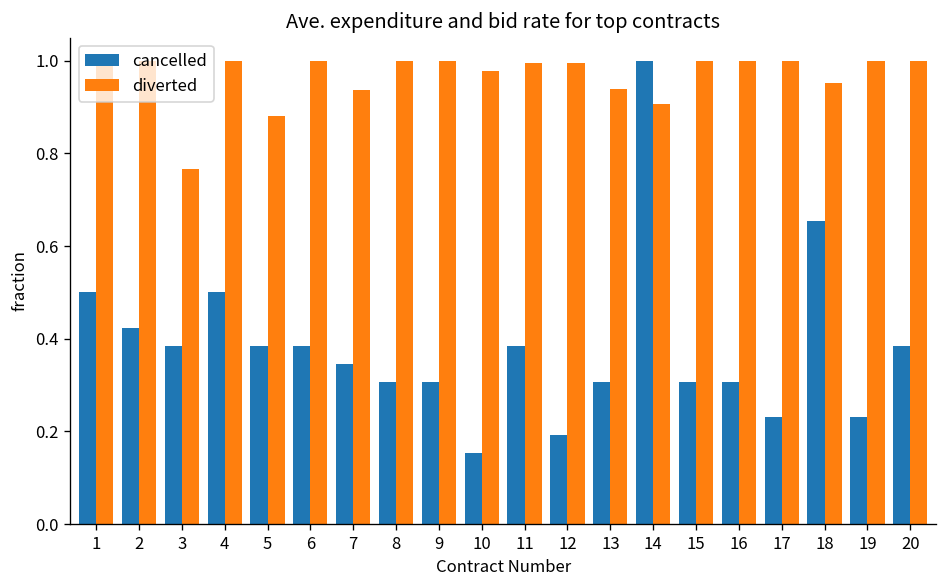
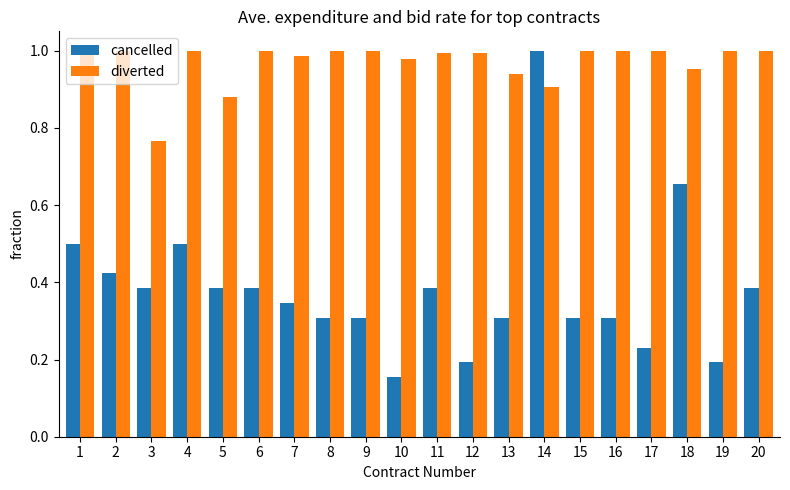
diverted, 7: 0.94 -> 0.99
cancelled, 19: 0.23 -> 0.19
